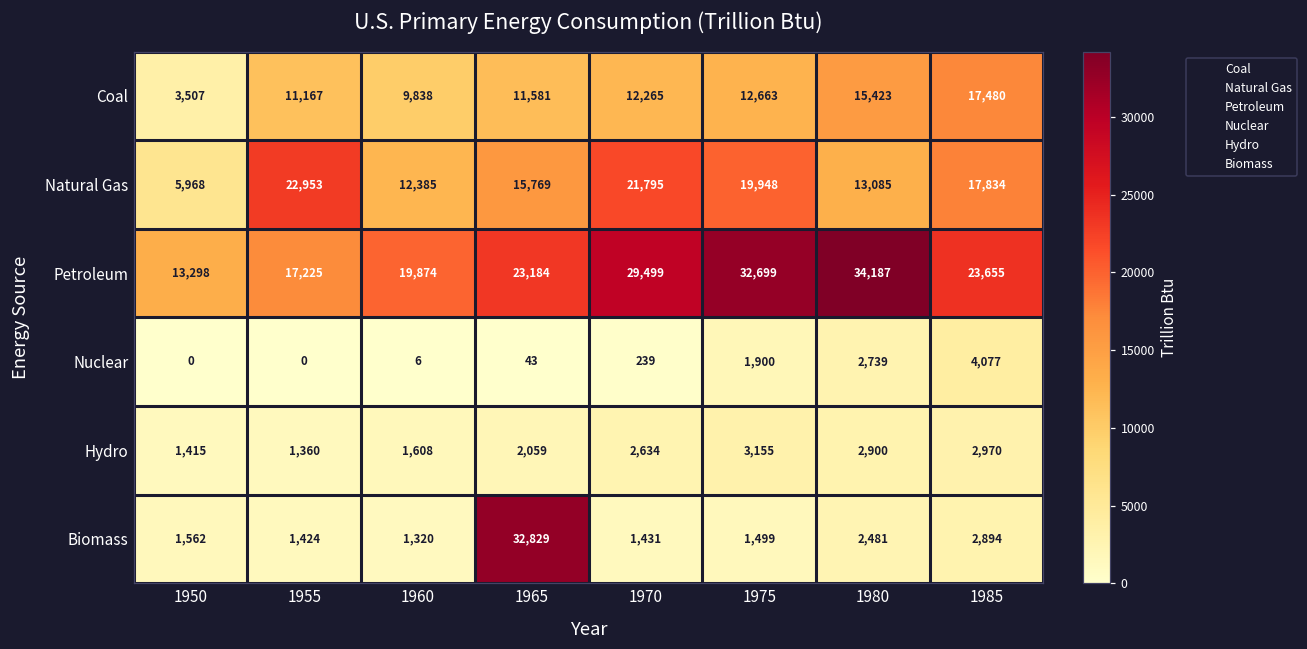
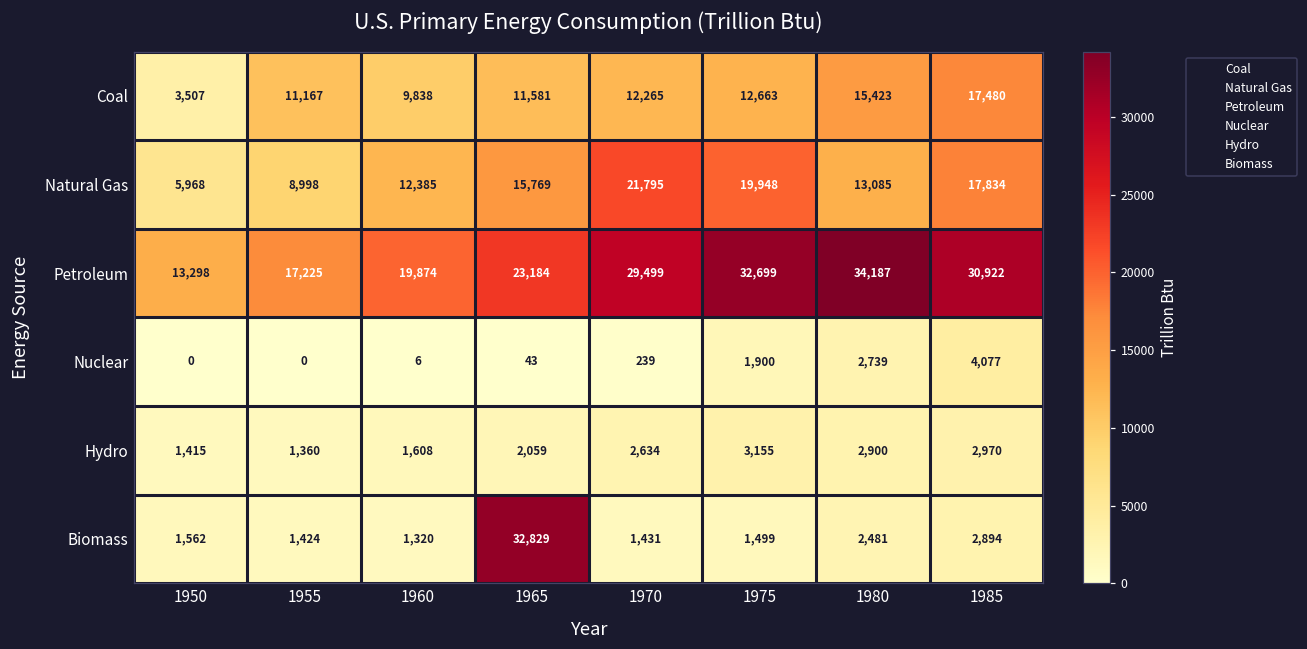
Natural Gas, 1955: 22,953 -> 8,998
Petroleum, 1985: 23,655 -> 30,922
